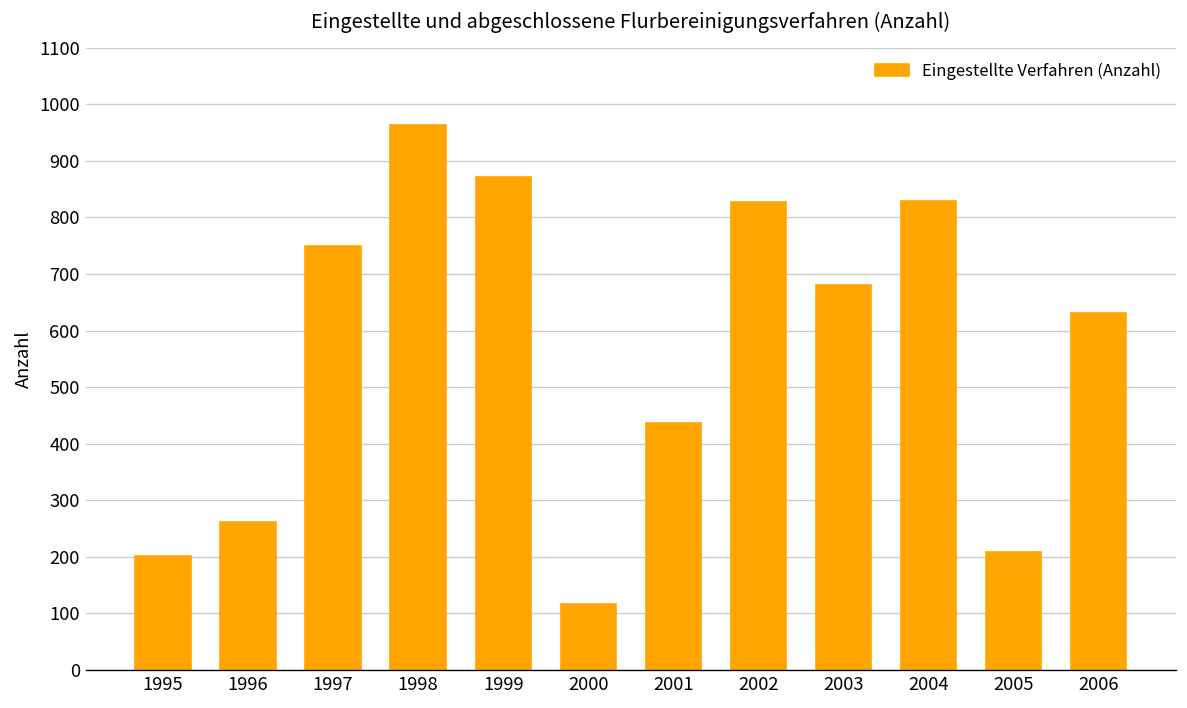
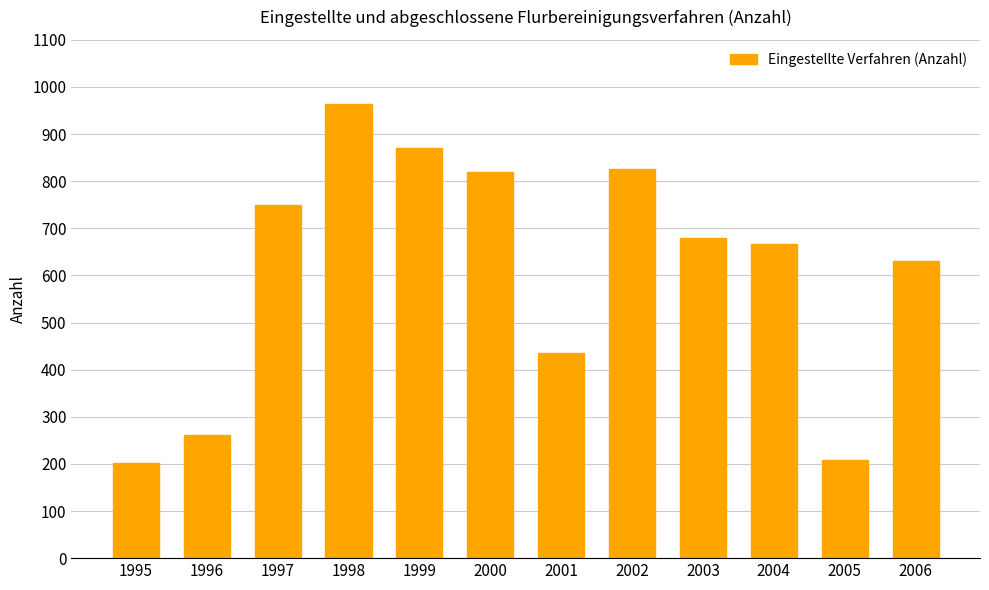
2000: 120 -> 820
2004: 830 -> 670
